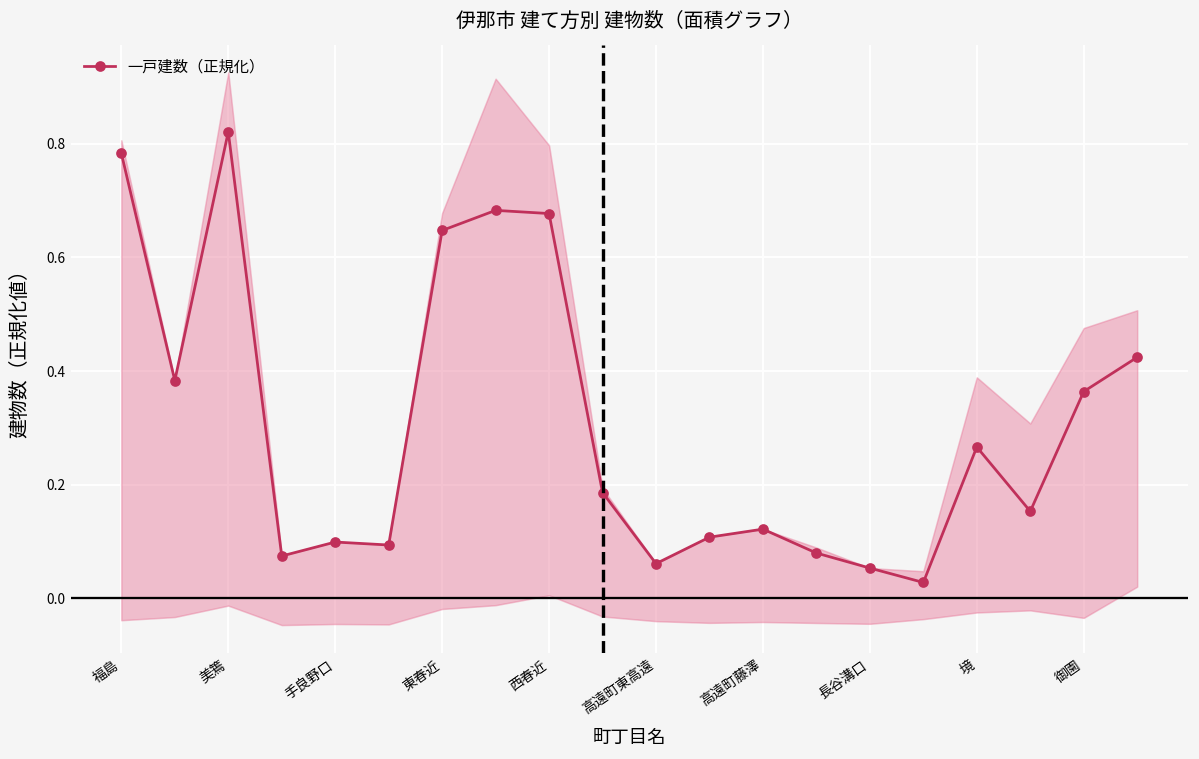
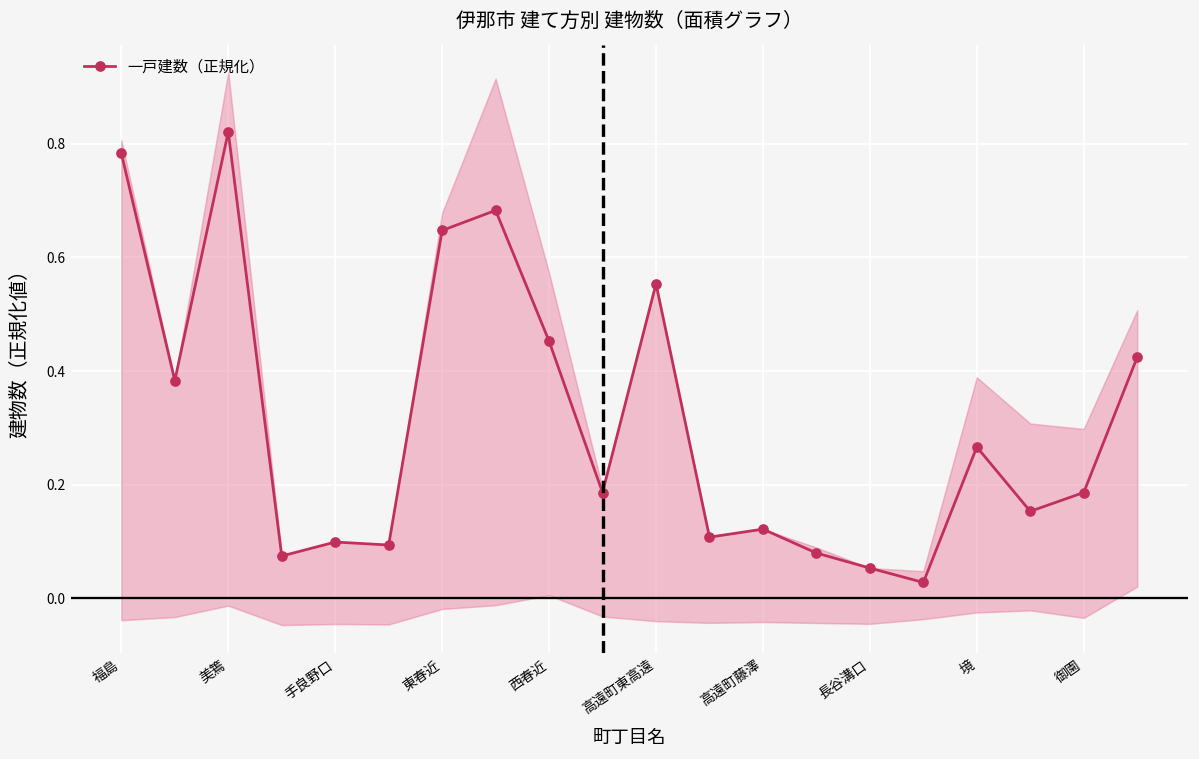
一戸建数（正規化）, 西春近: 0.68 -> 0.45
一戸建数（正規化）, 高遠町東高遠: 0.06 -> 0.55
一戸建数（正規化）, 御園: 0.36 -> 0.19
